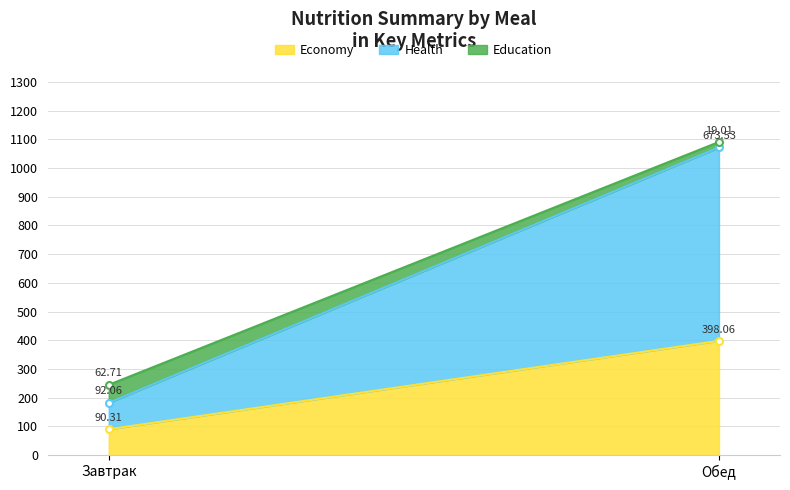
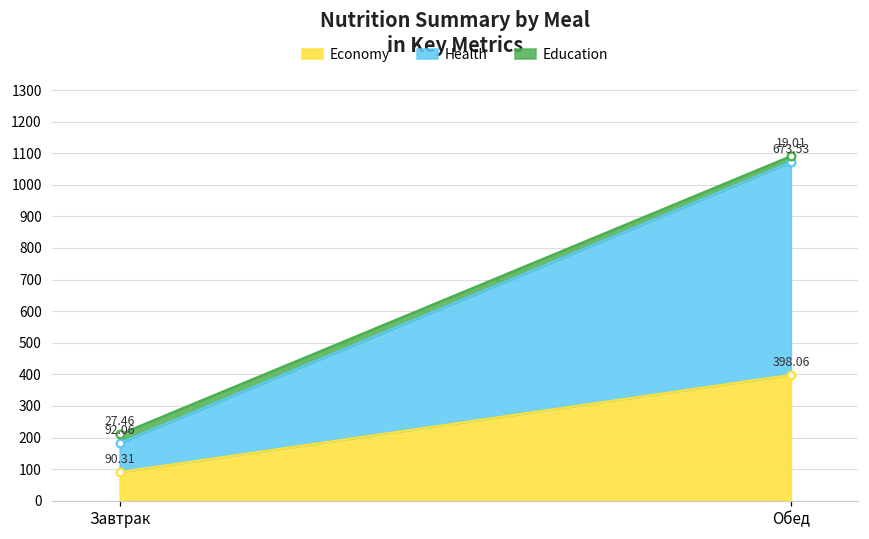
Education, Завтрак: 62.71 -> 27.46
